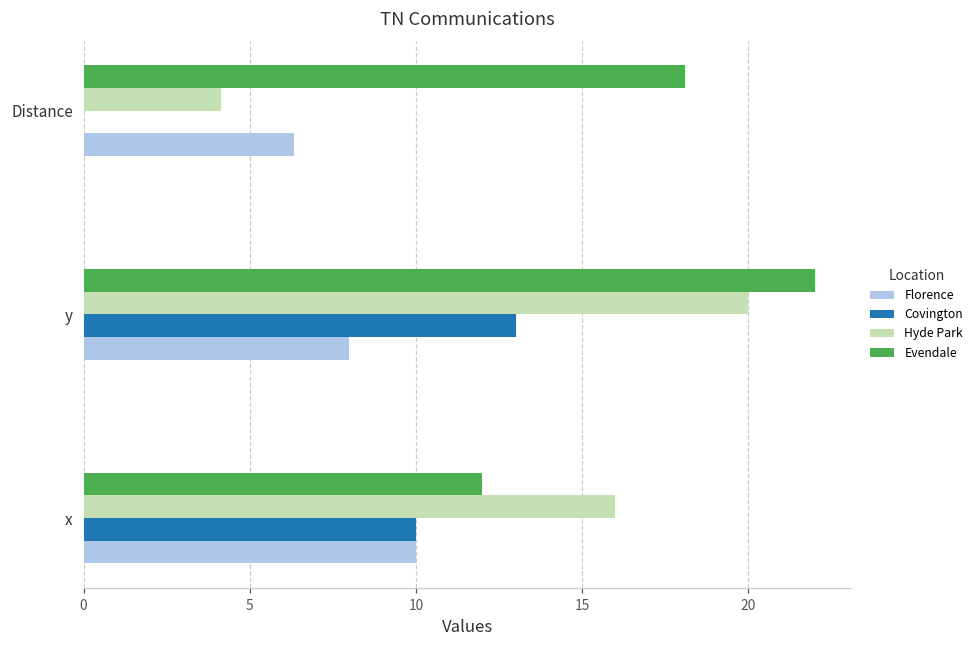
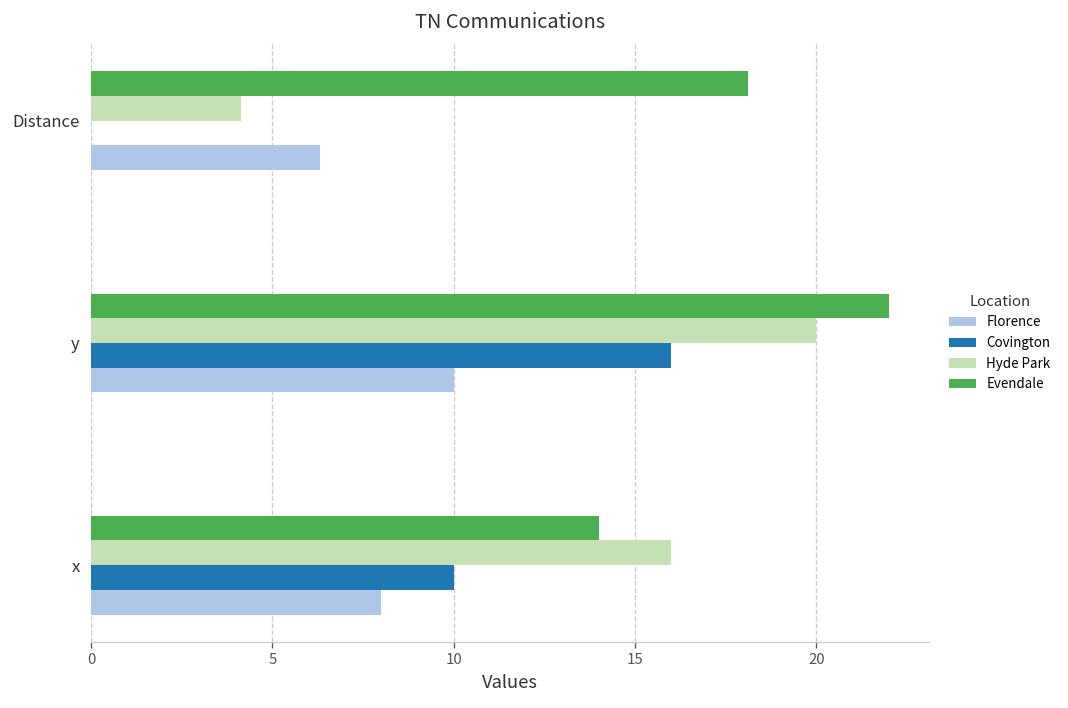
Covington, y: 13 -> 16
Florence, y: 8 -> 10
Evendale, x: 12 -> 14
Florence, x: 10 -> 8
